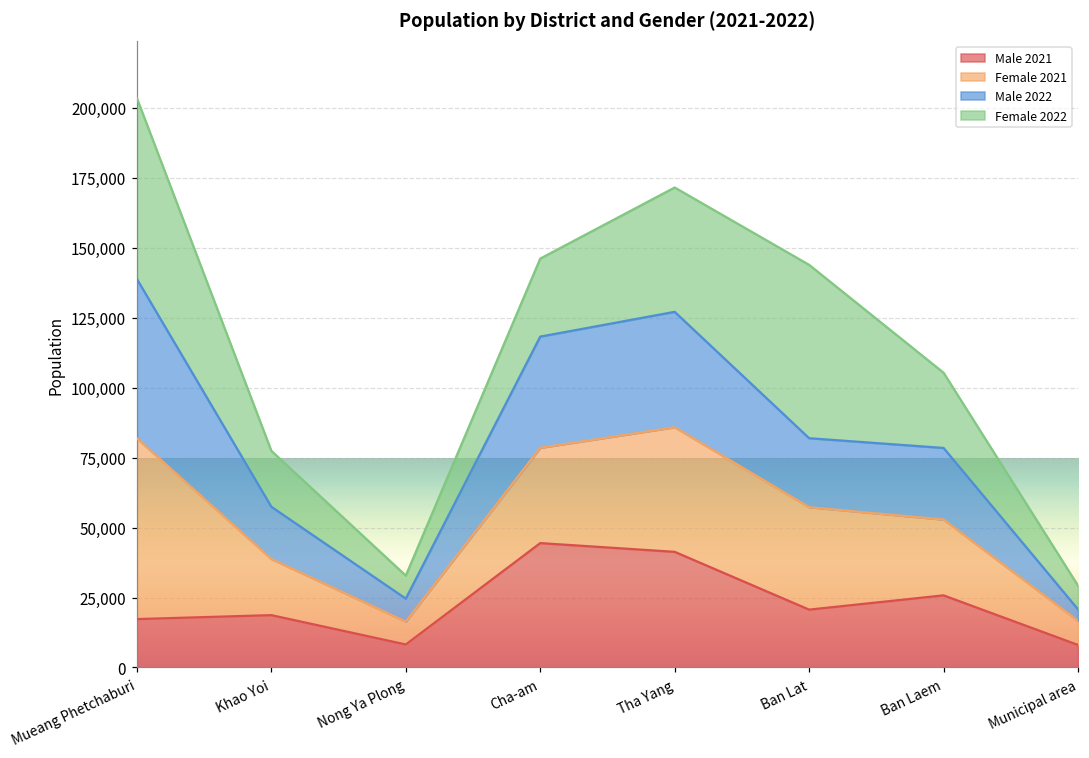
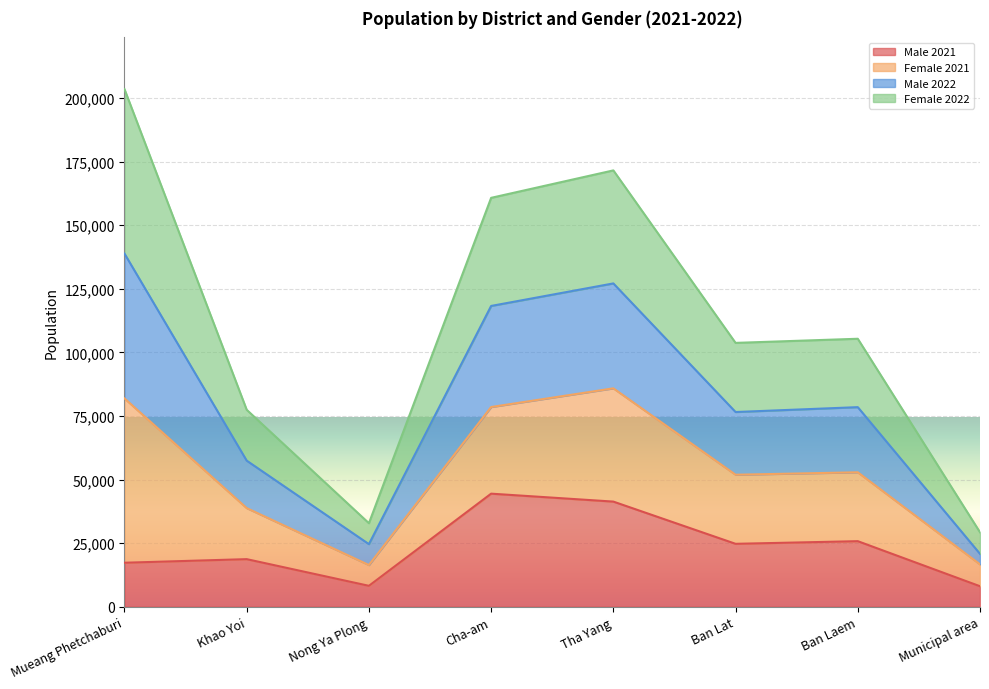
Female 2022, Cha-am: 28,000 -> 43,000
Male 2021, Ban Lat: 21,000 -> 25,000
Female 2021, Ban Lat: 37,000 -> 27,000
Female 2022, Ban Lat: 62,000 -> 27,000
